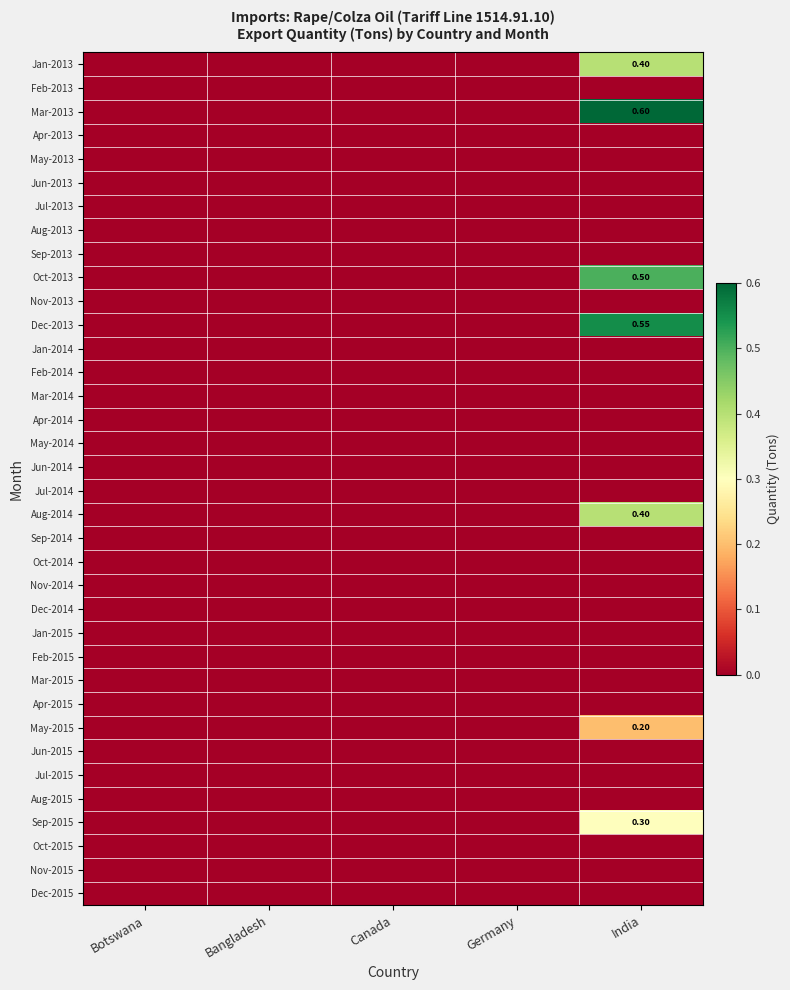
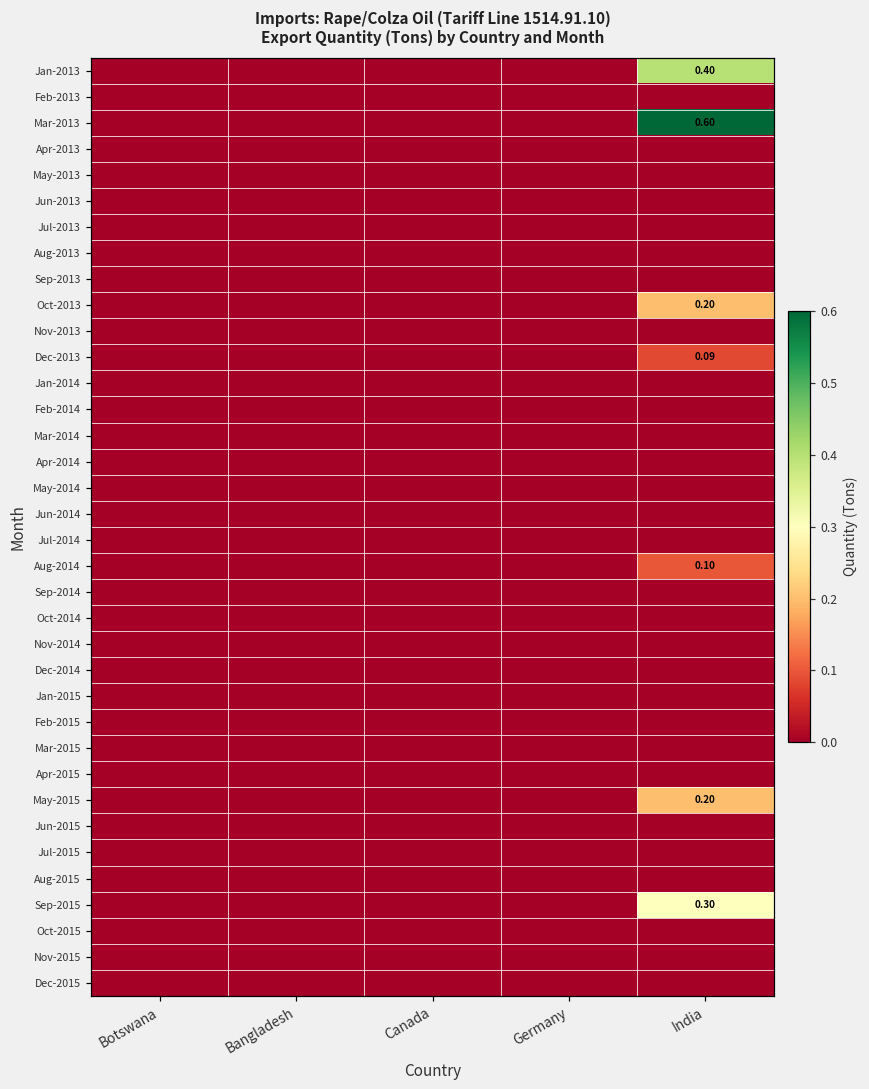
Oct-2013, India: 0.50 -> 0.20
Dec-2013, India: 0.55 -> 0.09
Aug-2014, India: 0.40 -> 0.10
